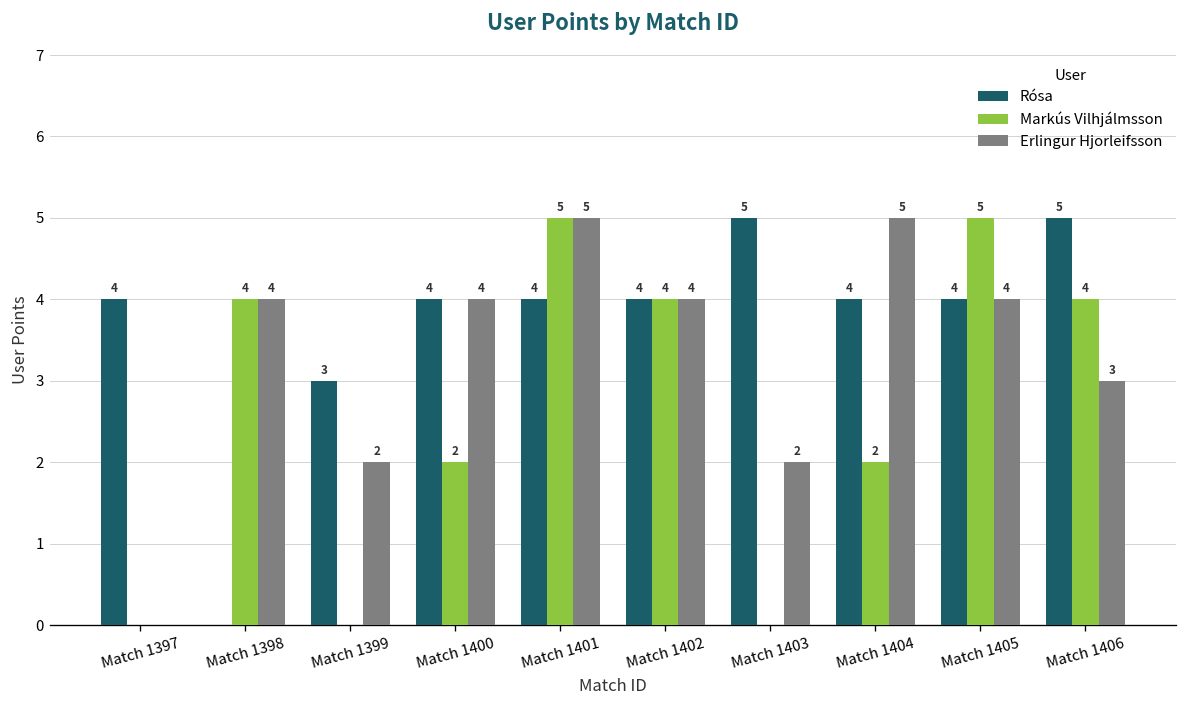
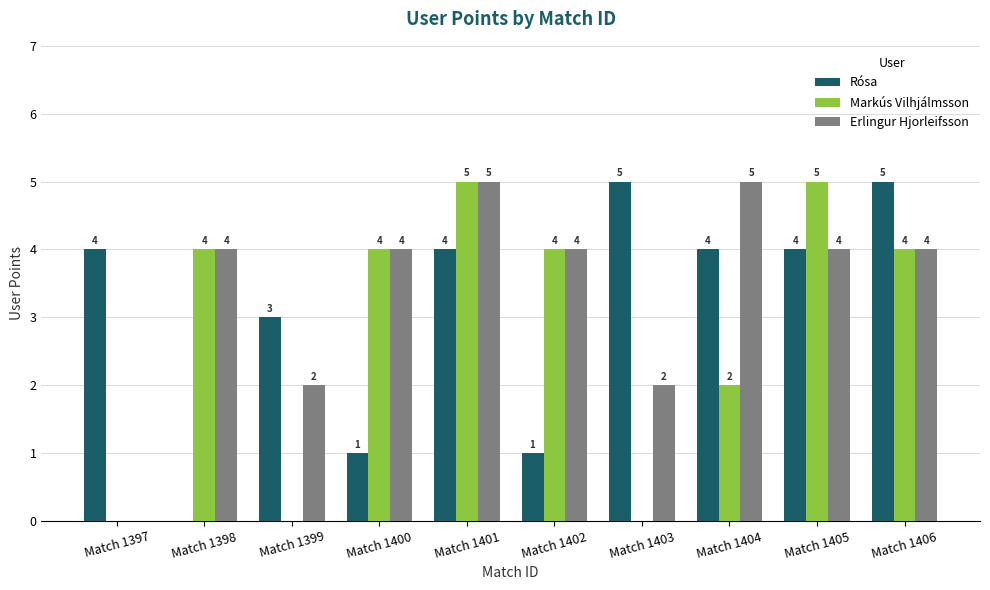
Rósa, Match 1400: 4 -> 1
Markús Vilhjálmsson, Match 1400: 2 -> 4
Rósa, Match 1402: 4 -> 1
Erlingur Hjorleifsson, Match 1406: 3 -> 4
